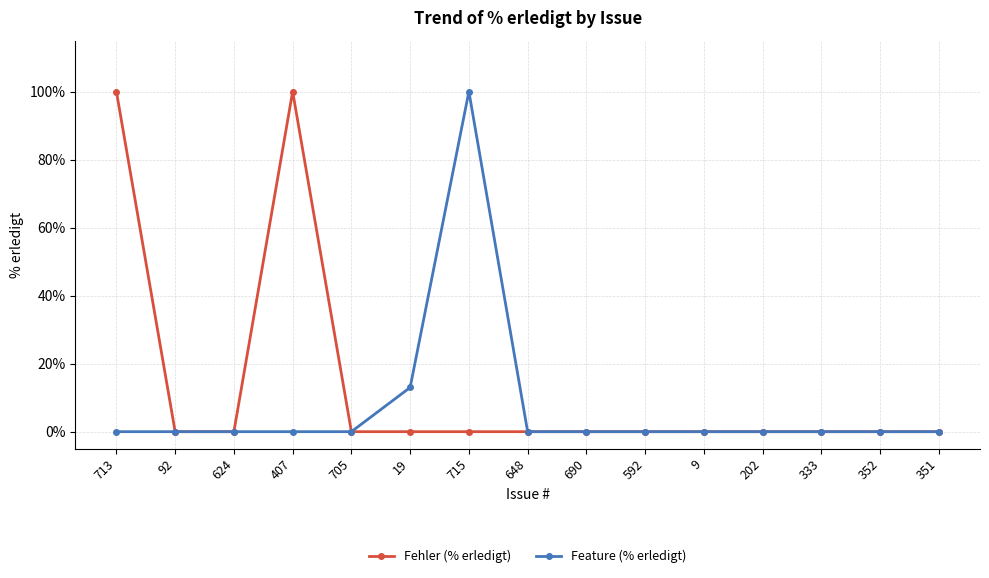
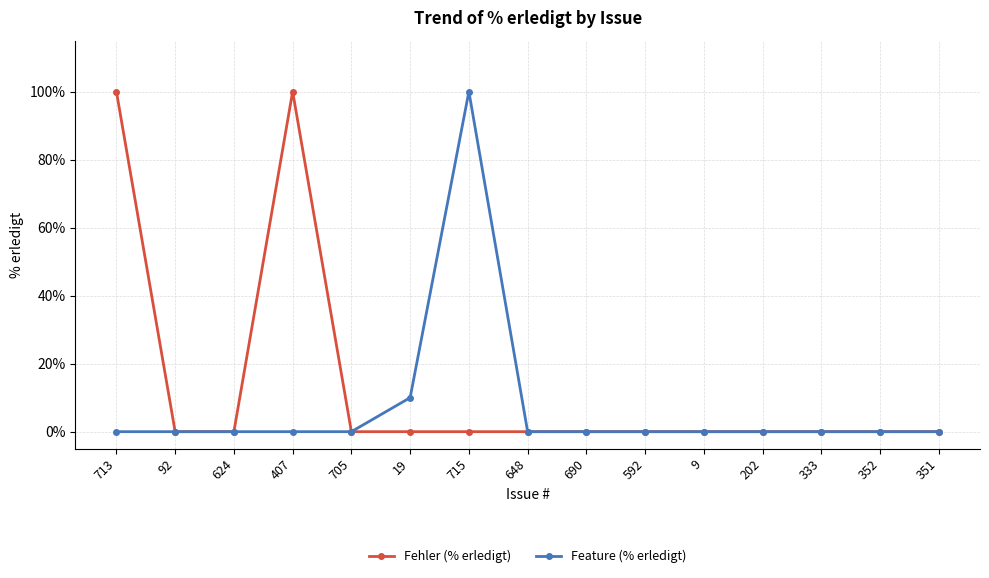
Feature (% erledigt), 19: 13% -> 10%
